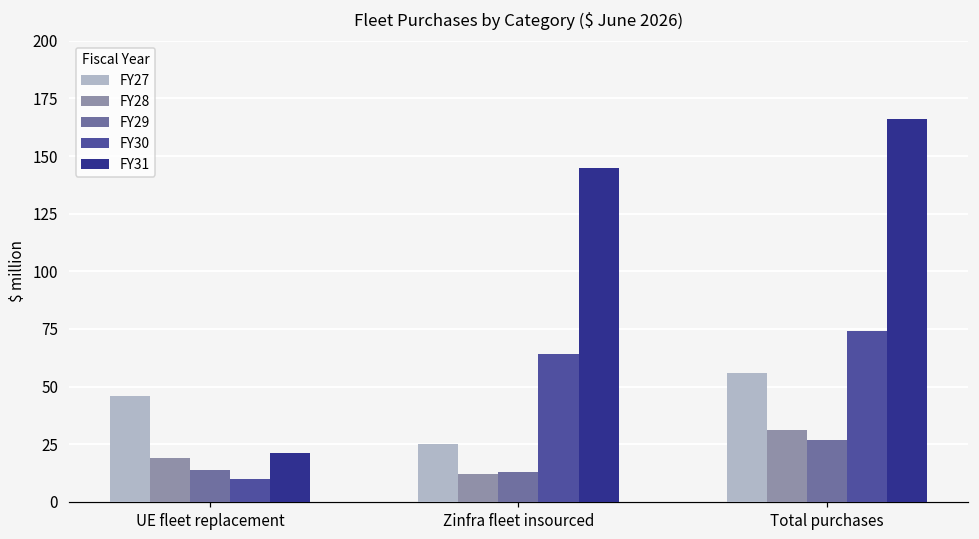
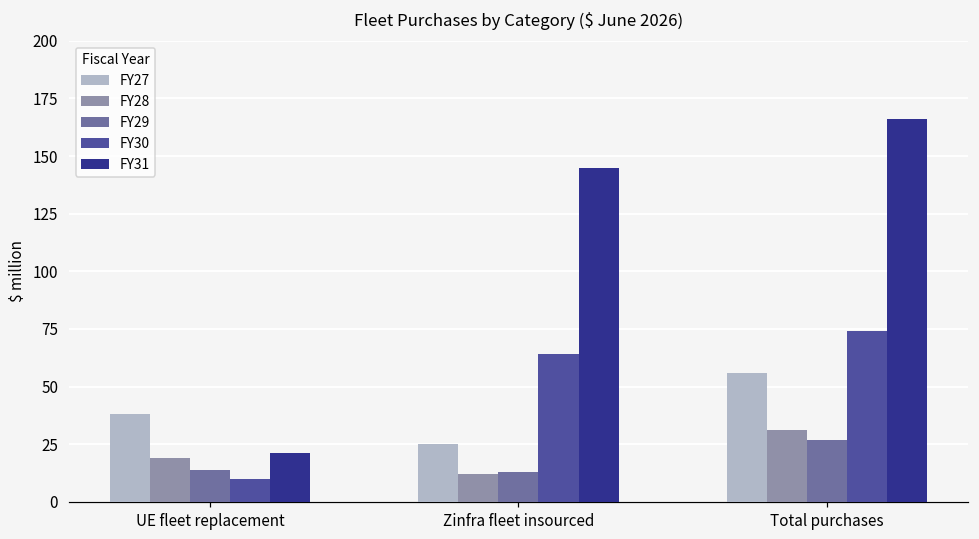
FY27, UE fleet replacement: 46 -> 38
